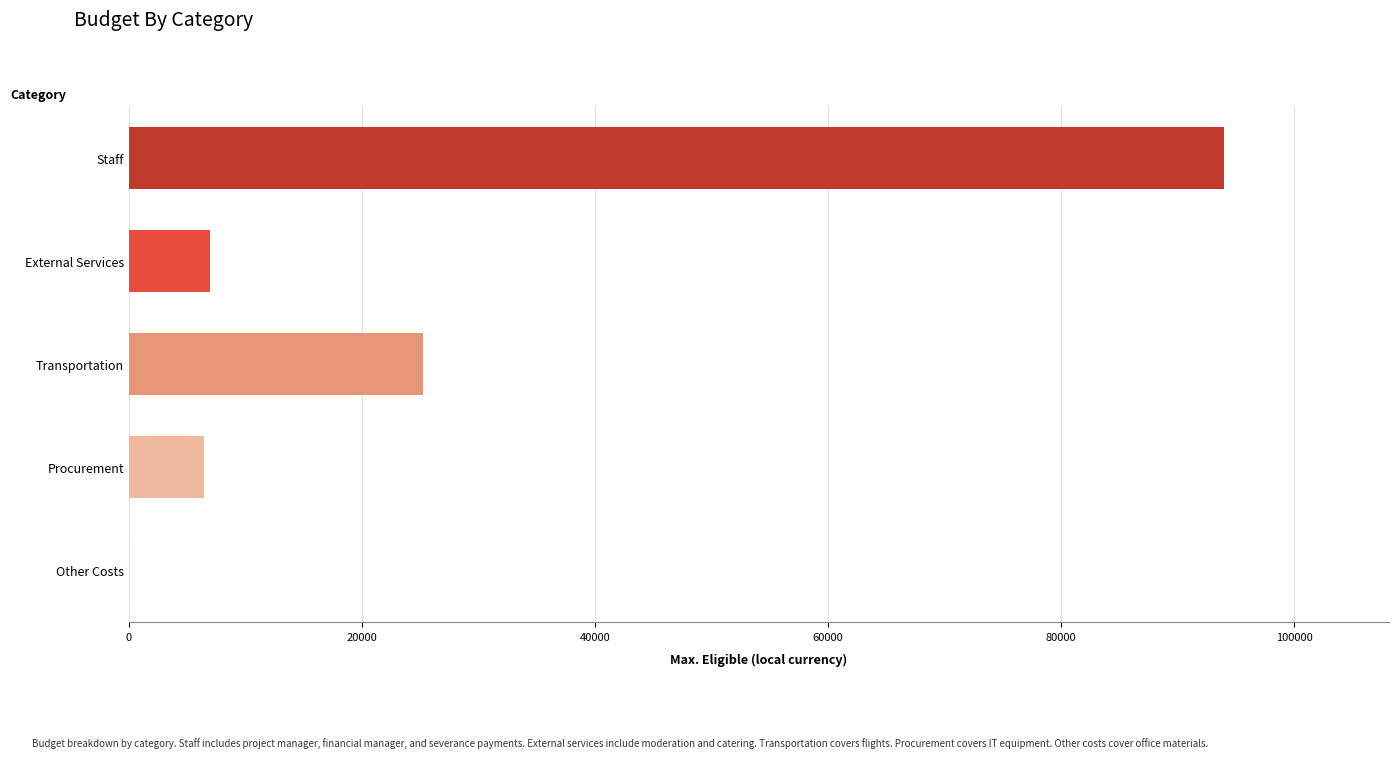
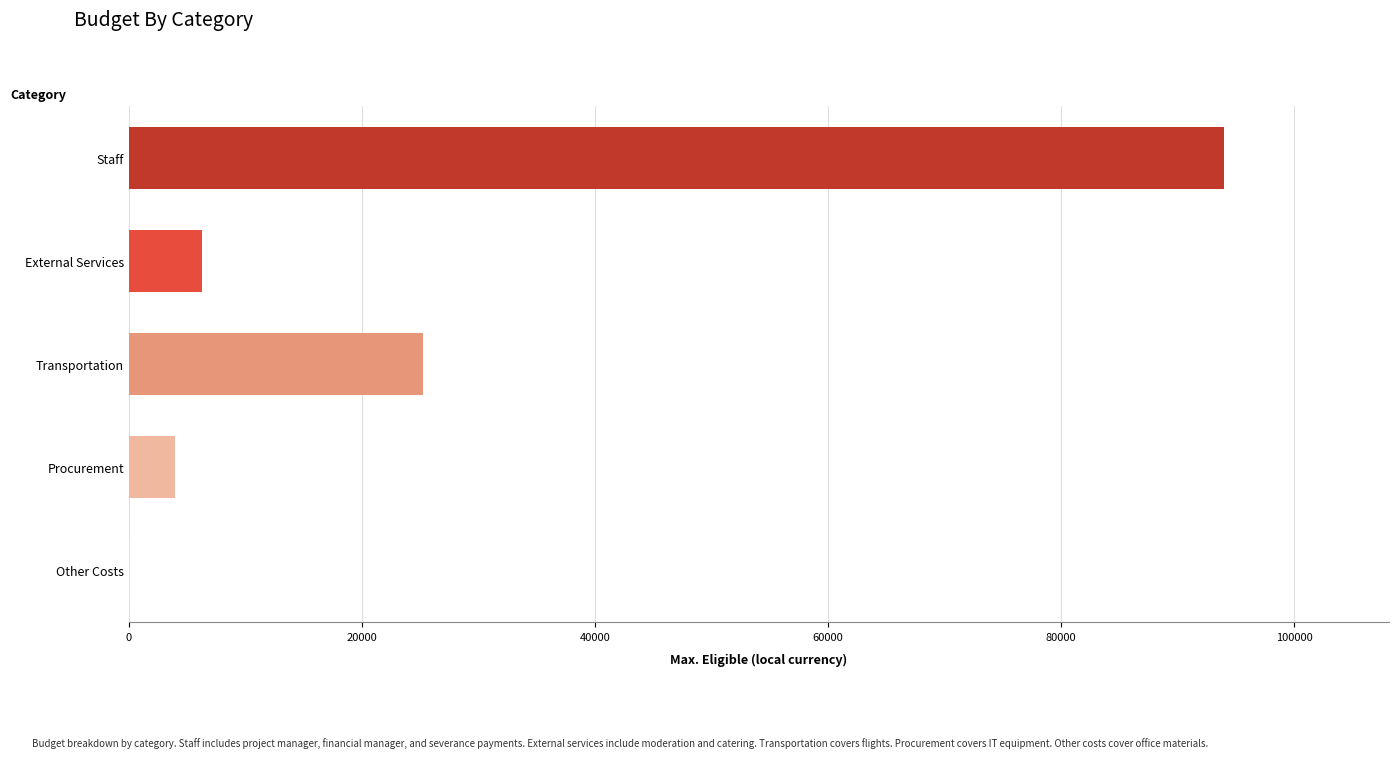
External Services: 7000 -> 6300
Procurement: 6400 -> 4000
